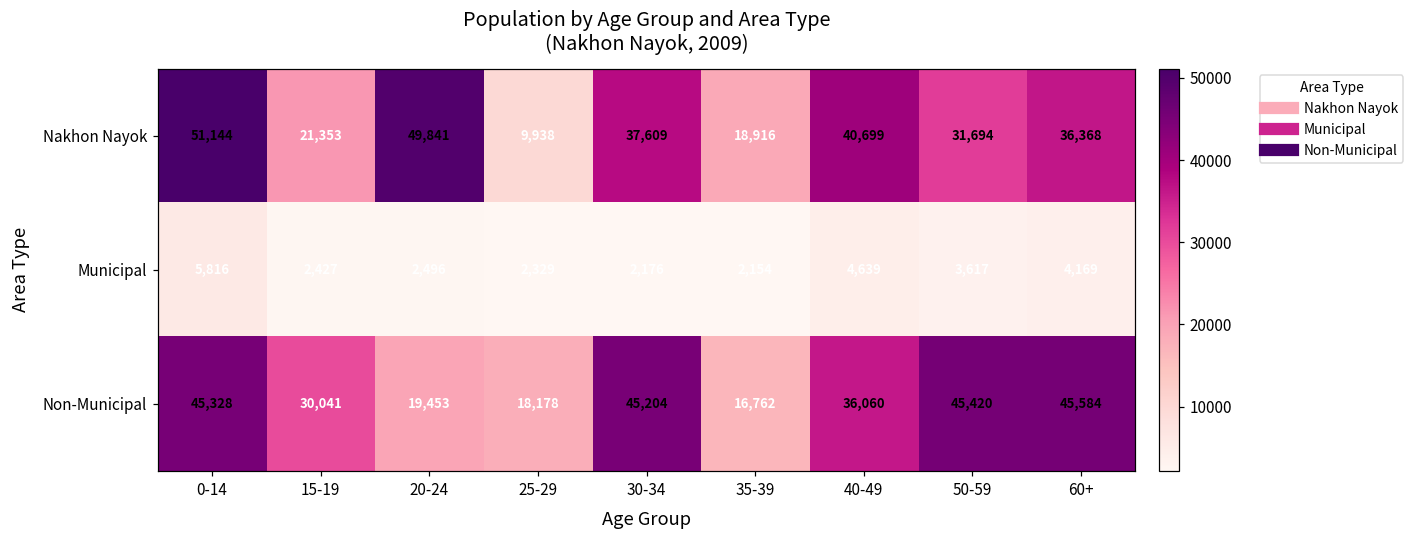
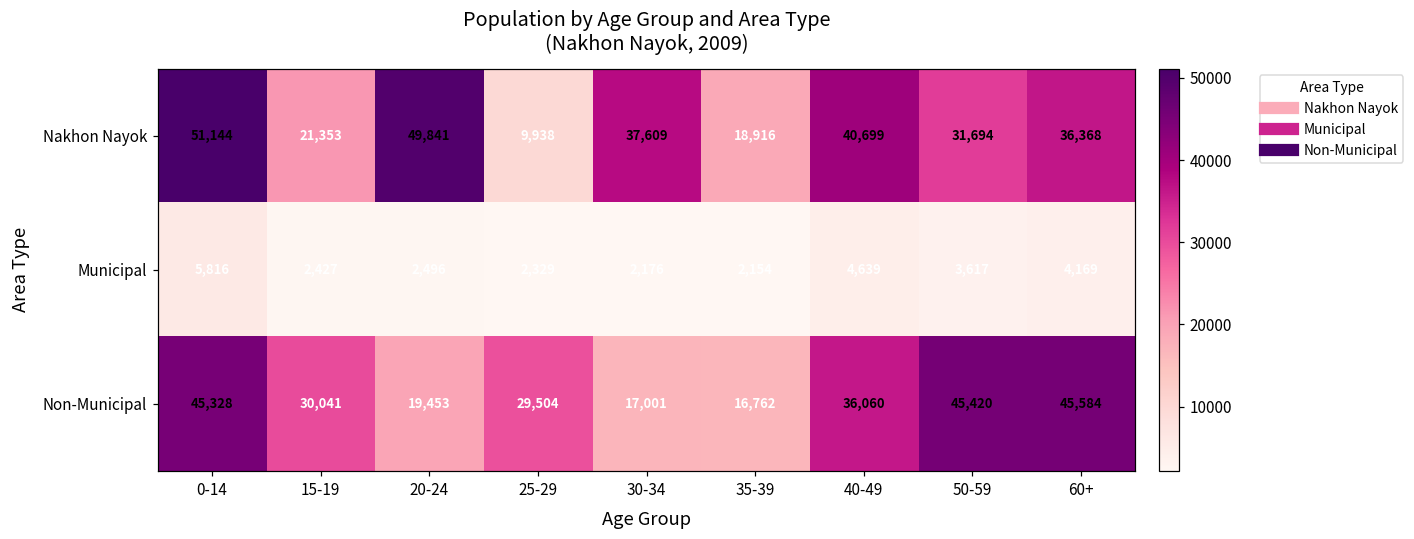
Non-Municipal, 25-29: 18,178 -> 29,504
Non-Municipal, 30-34: 45,204 -> 17,001
